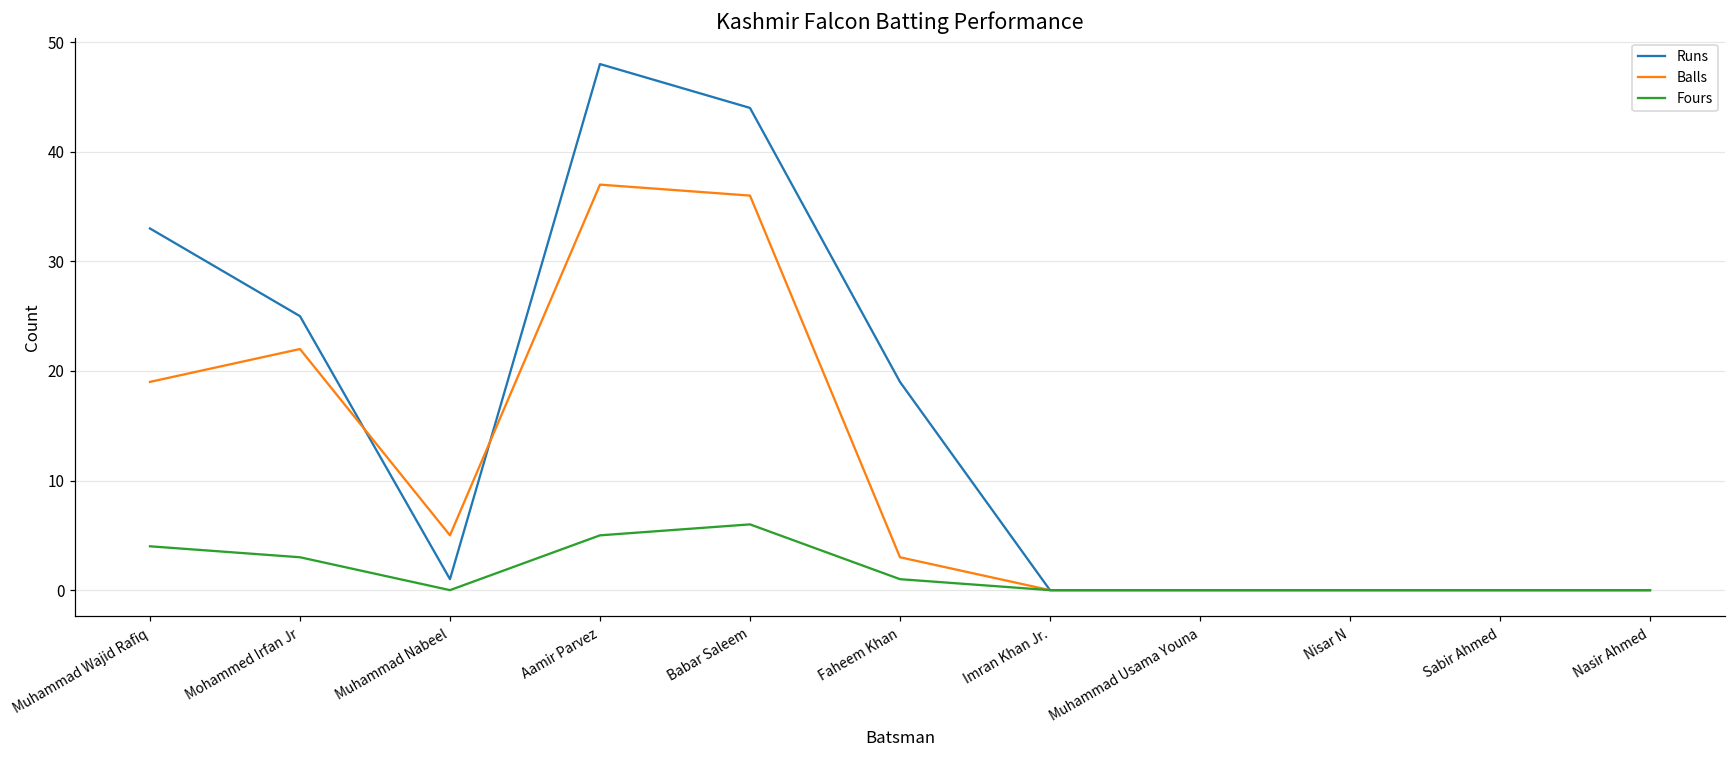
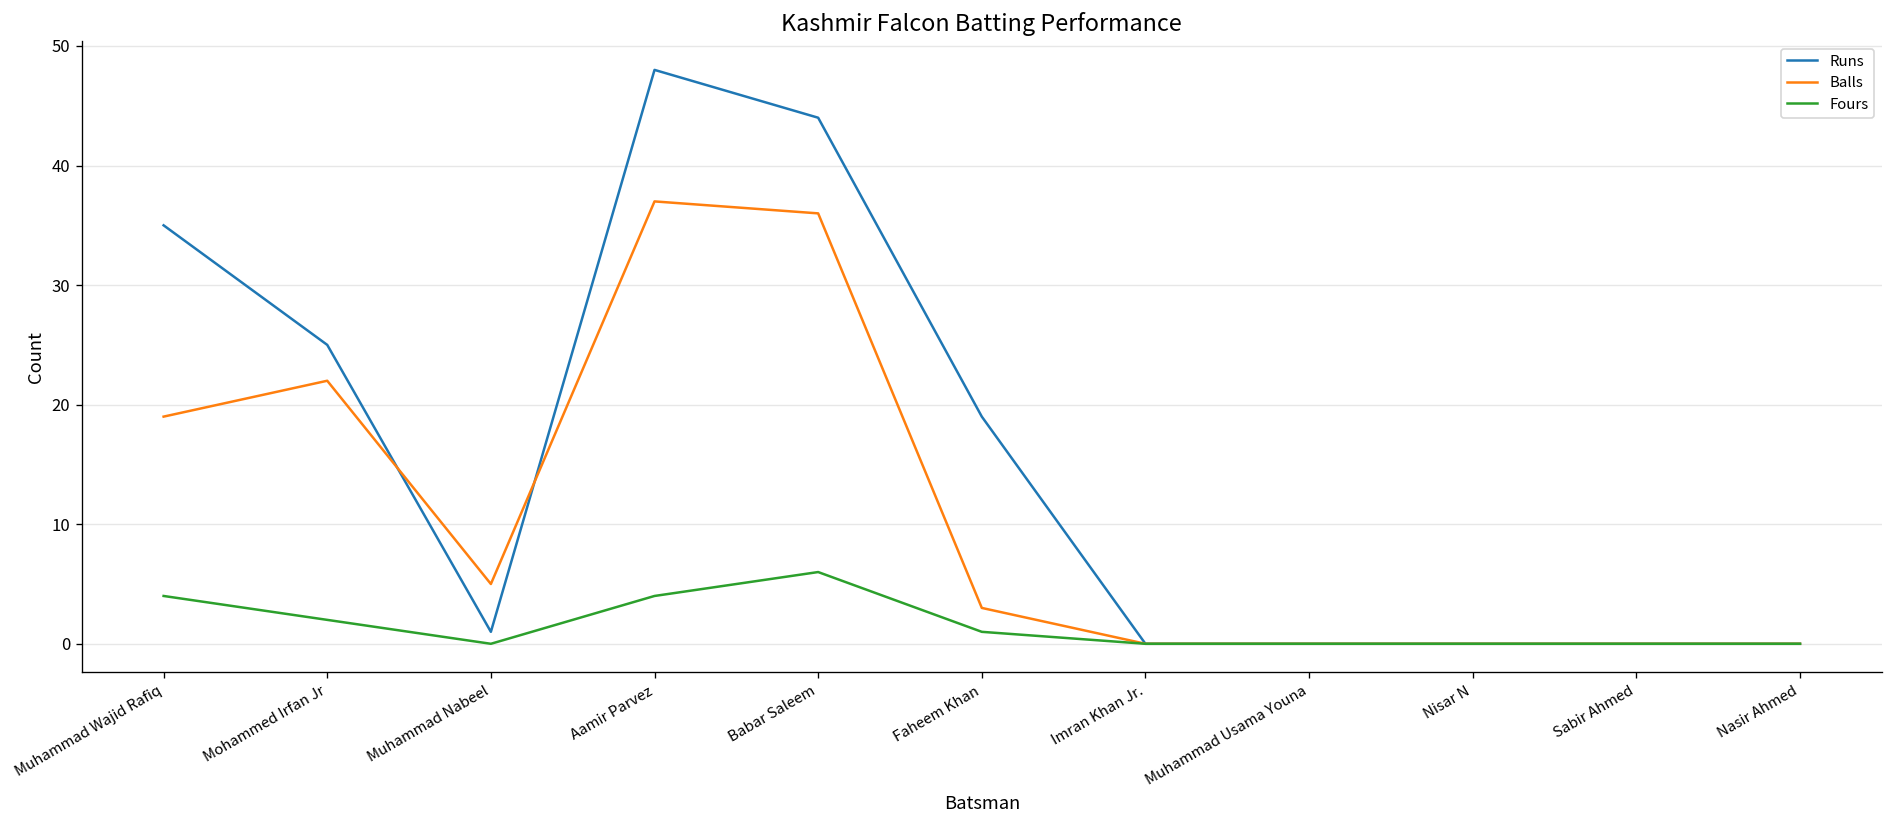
Runs, Muhammad Wajid Rafiq: 33 -> 35
Fours, Mohammed Irfan Jr: 3 -> 2
Fours, Aamir Parvez: 5 -> 4
